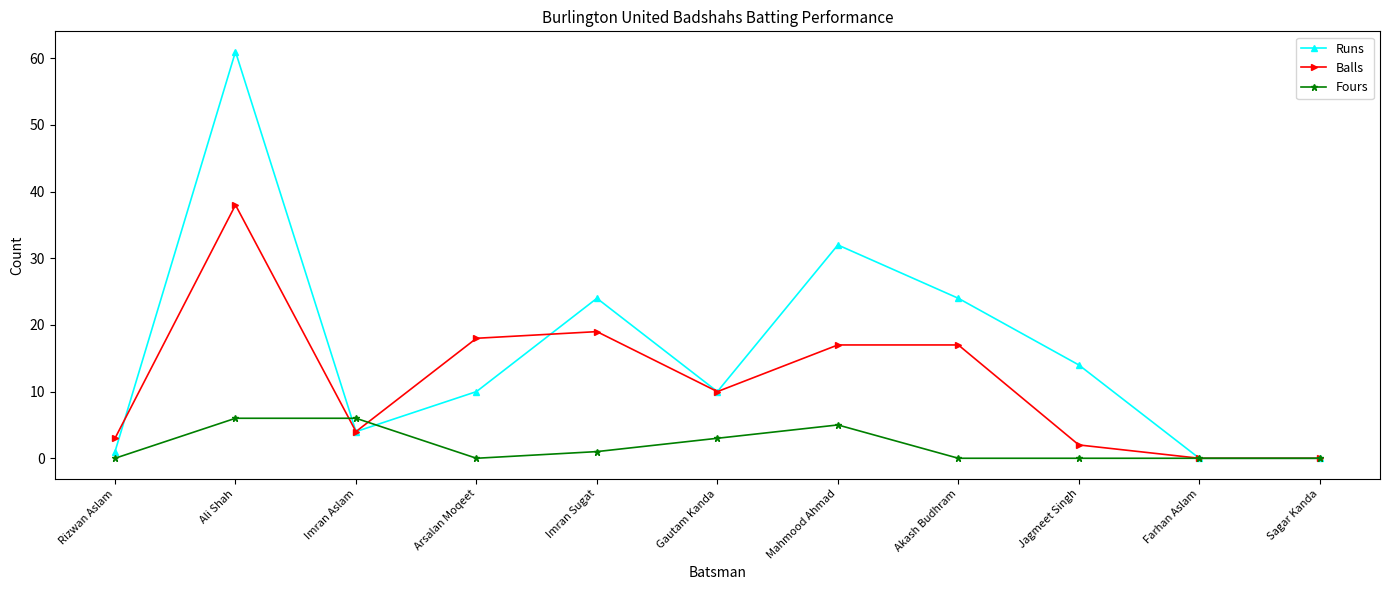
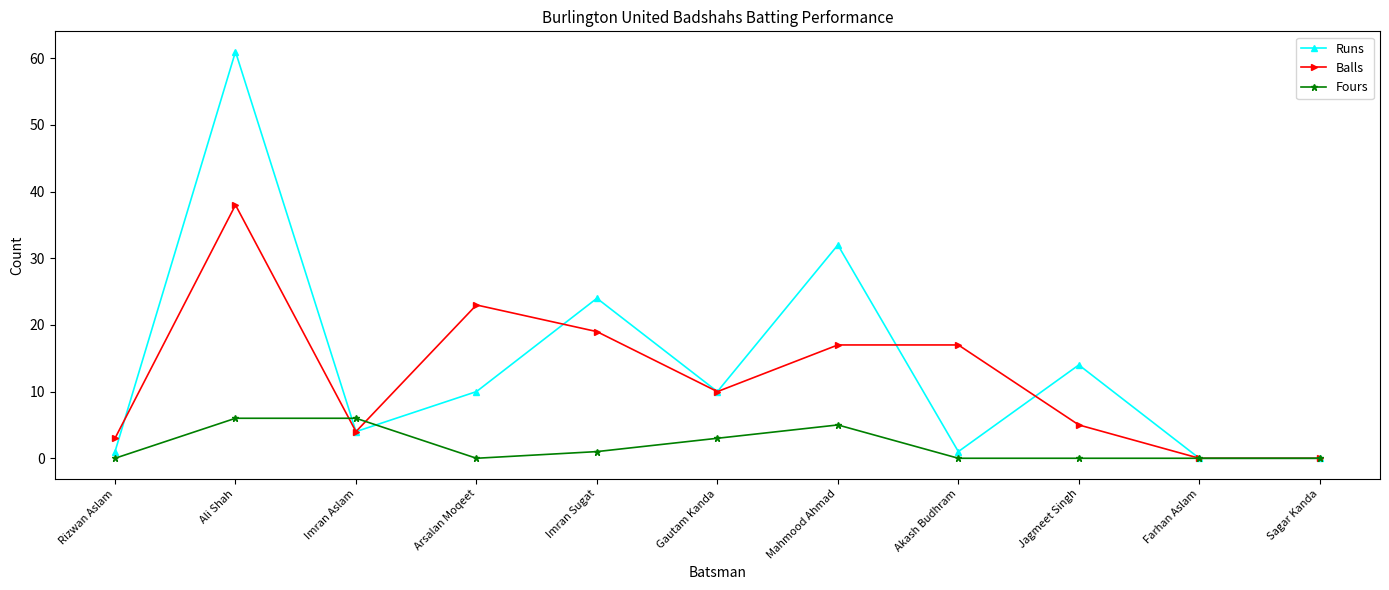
Balls, Arsalan Moqeet: 18 -> 23
Runs, Akash Budhram: 24 -> 1
Balls, Jagmeet Singh: 2 -> 5
